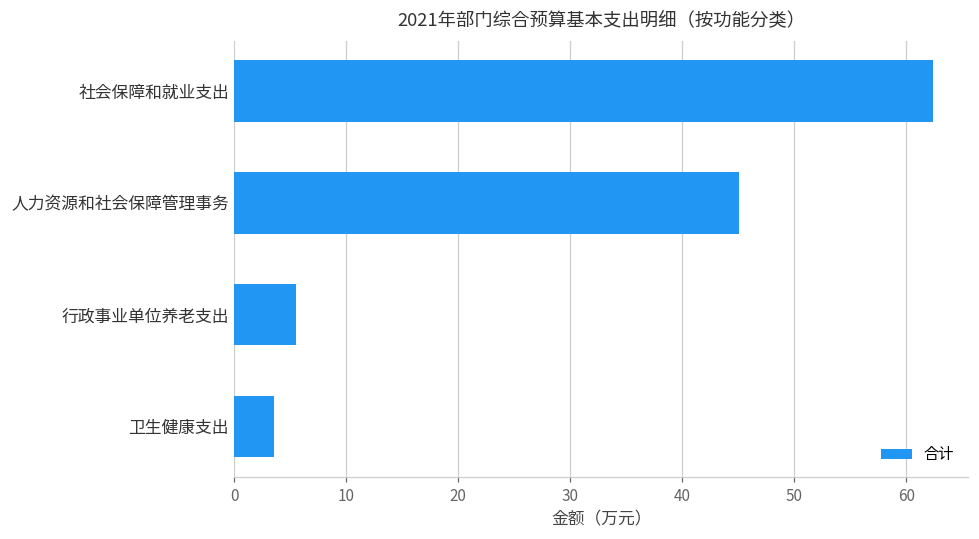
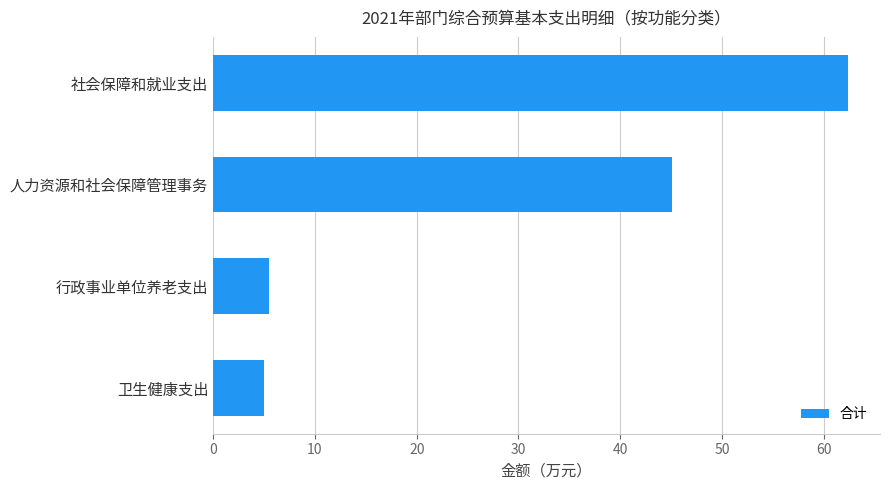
卫生健康支出: 3.5 -> 5.0
